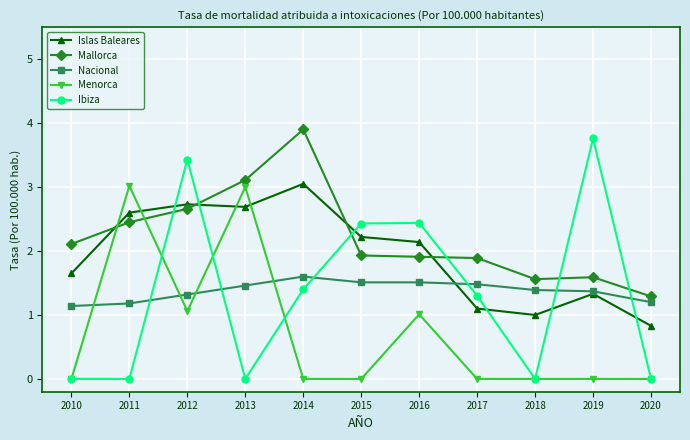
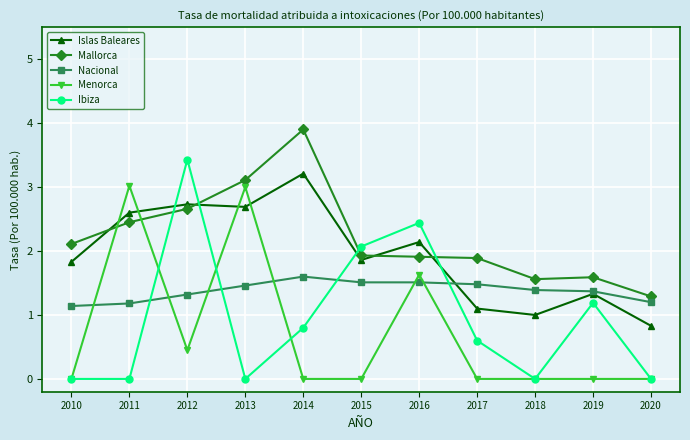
Islas Baleares, 2010: 1.7 -> 1.8
Menorca, 2012: 1.1 -> 0.5
Islas Baleares, 2014: 3.1 -> 3.2
Ibiza, 2014: 1.4 -> 0.8
Islas Baleares, 2015: 2.2 -> 1.9
Ibiza, 2015: 2.4 -> 2.1
Menorca, 2016: 1.0 -> 1.6
Ibiza, 2017: 1.3 -> 0.6
Ibiza, 2019: 3.8 -> 1.2
